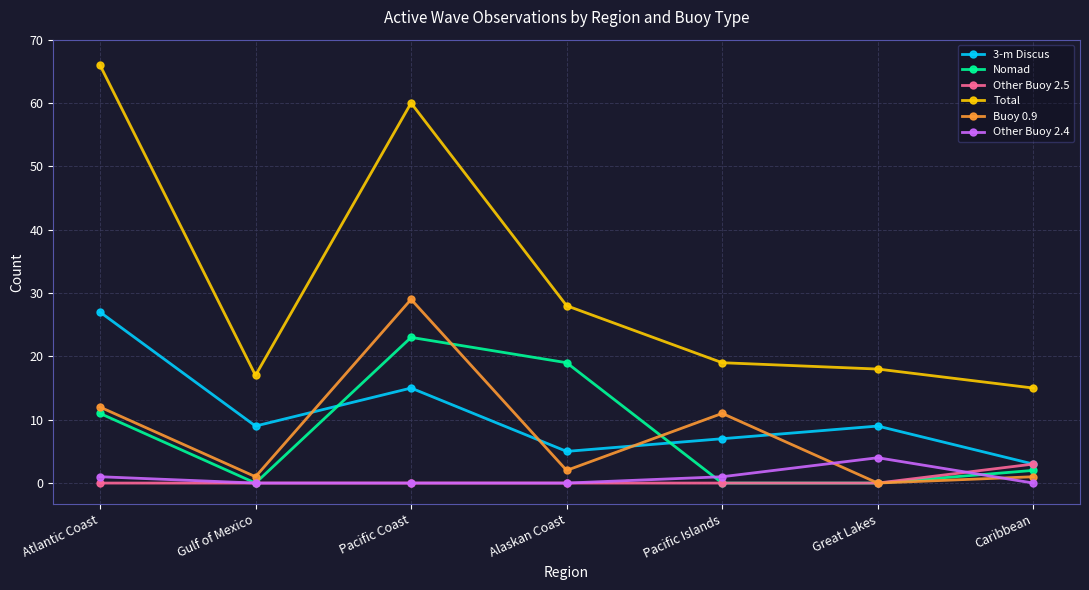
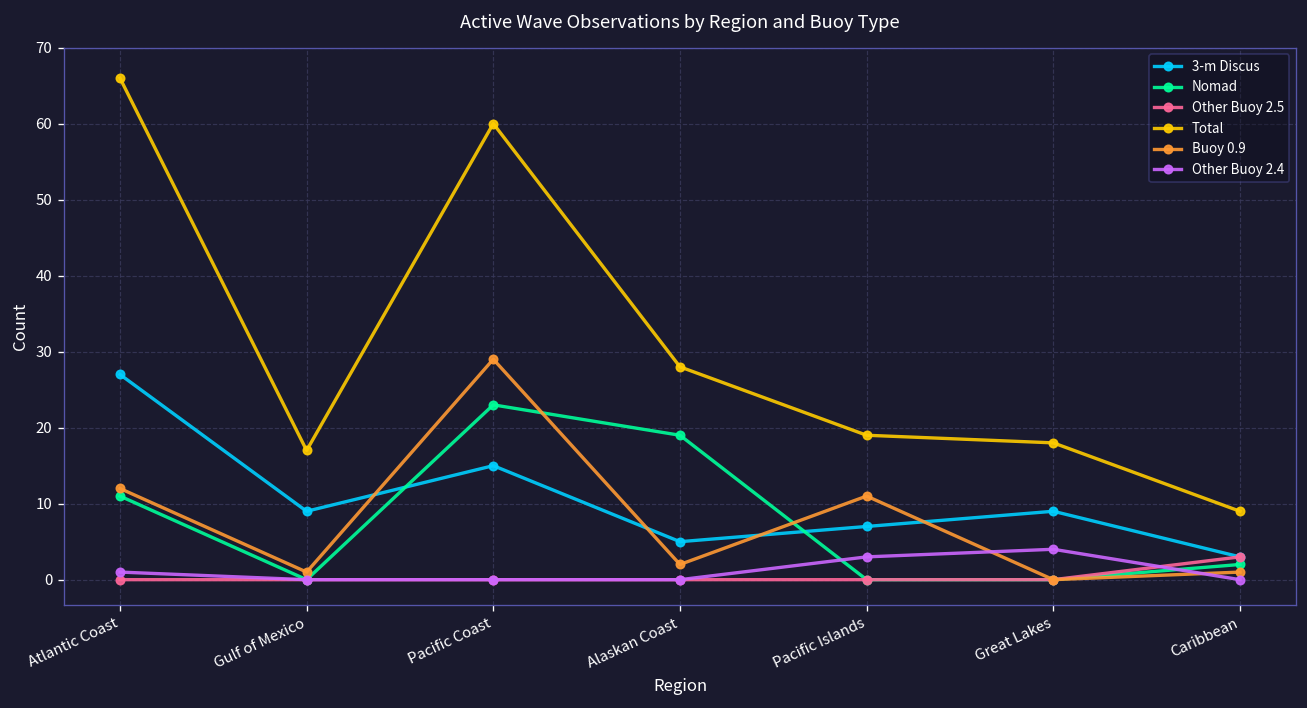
Other Buoy 2.4, Pacific Islands: 1 -> 3
Total, Caribbean: 15 -> 9
